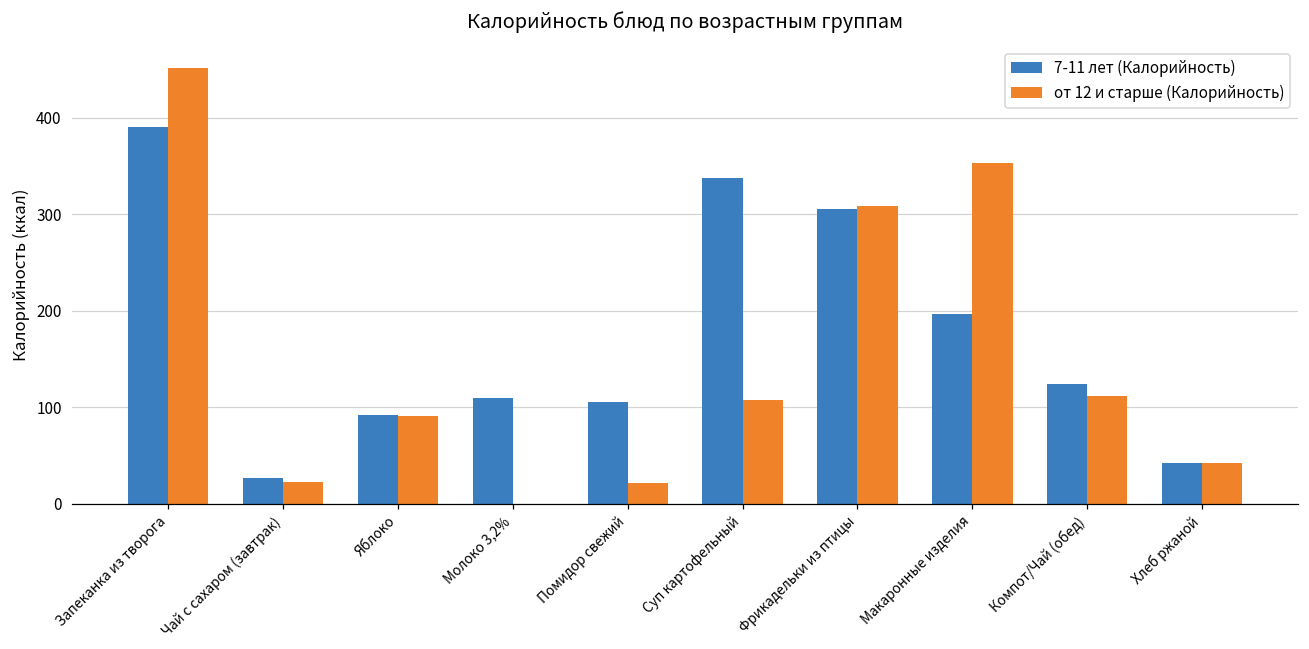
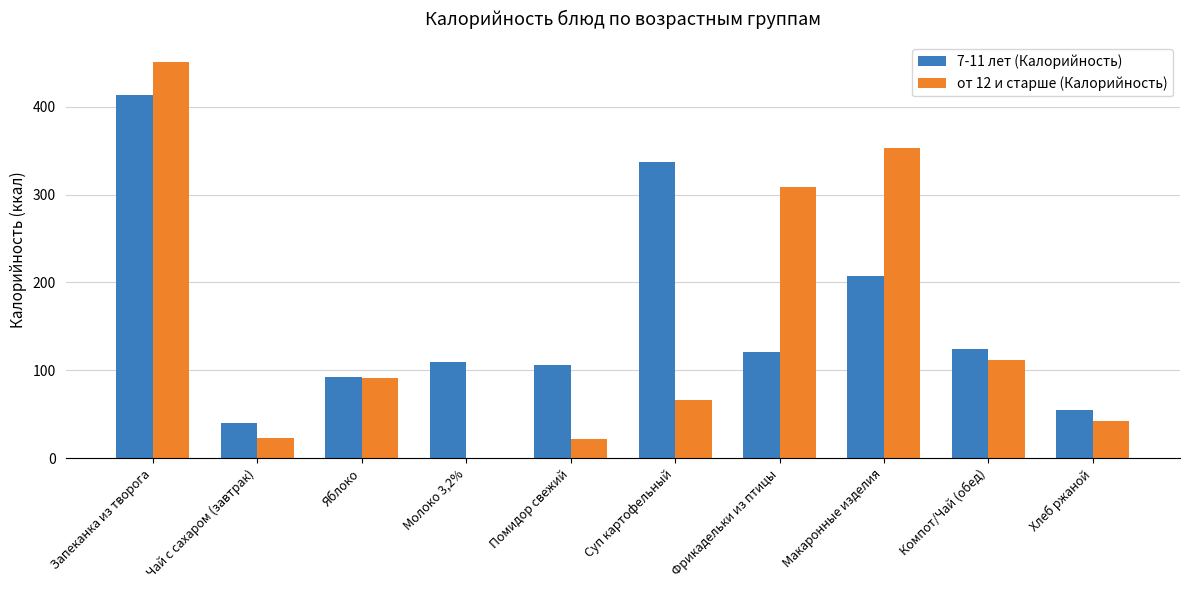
7-11 лет (Калорийность), Запеканка из творога: 390 -> 410
7-11 лет (Калорийность), Чай с сахаром (завтрак): 30 -> 40
от 12 и старше (Калорийность), Суп картофельный: 110 -> 70
7-11 лет (Калорийность), Фрикадельки из птицы: 310 -> 120
7-11 лет (Калорийность), Макаронные изделия: 200 -> 210
7-11 лет (Калорийность), Хлеб ржаной: 40 -> 50
